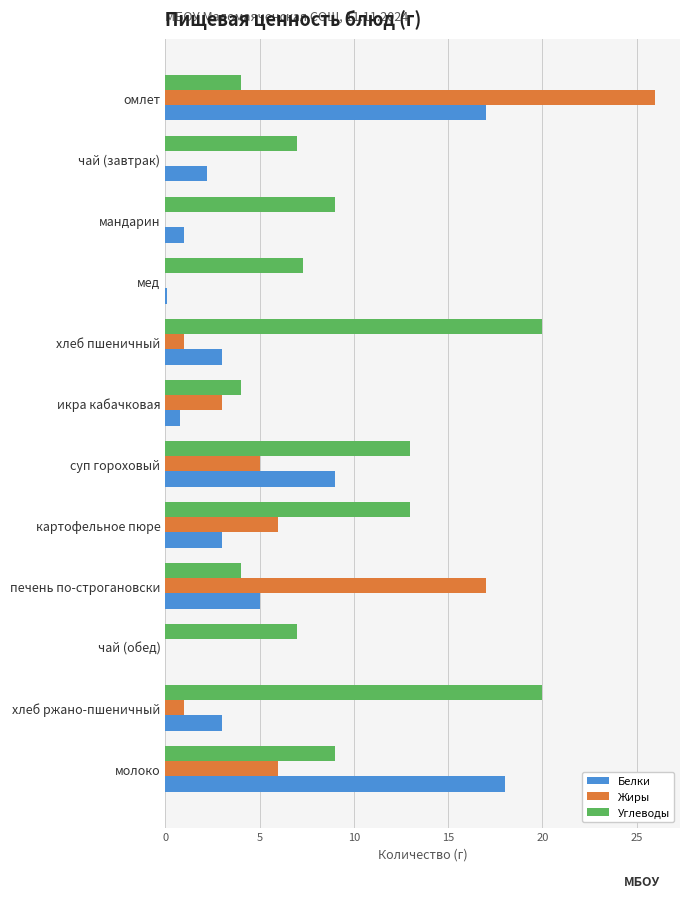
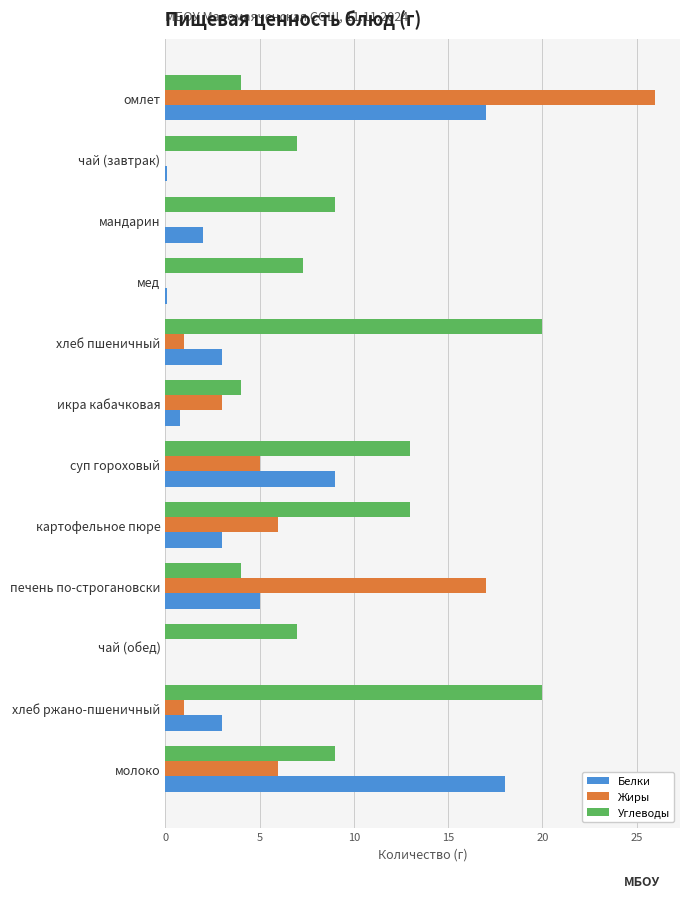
Белки, чай (завтрак): 2.2 -> 0.1
Белки, мандарин: 1 -> 2
